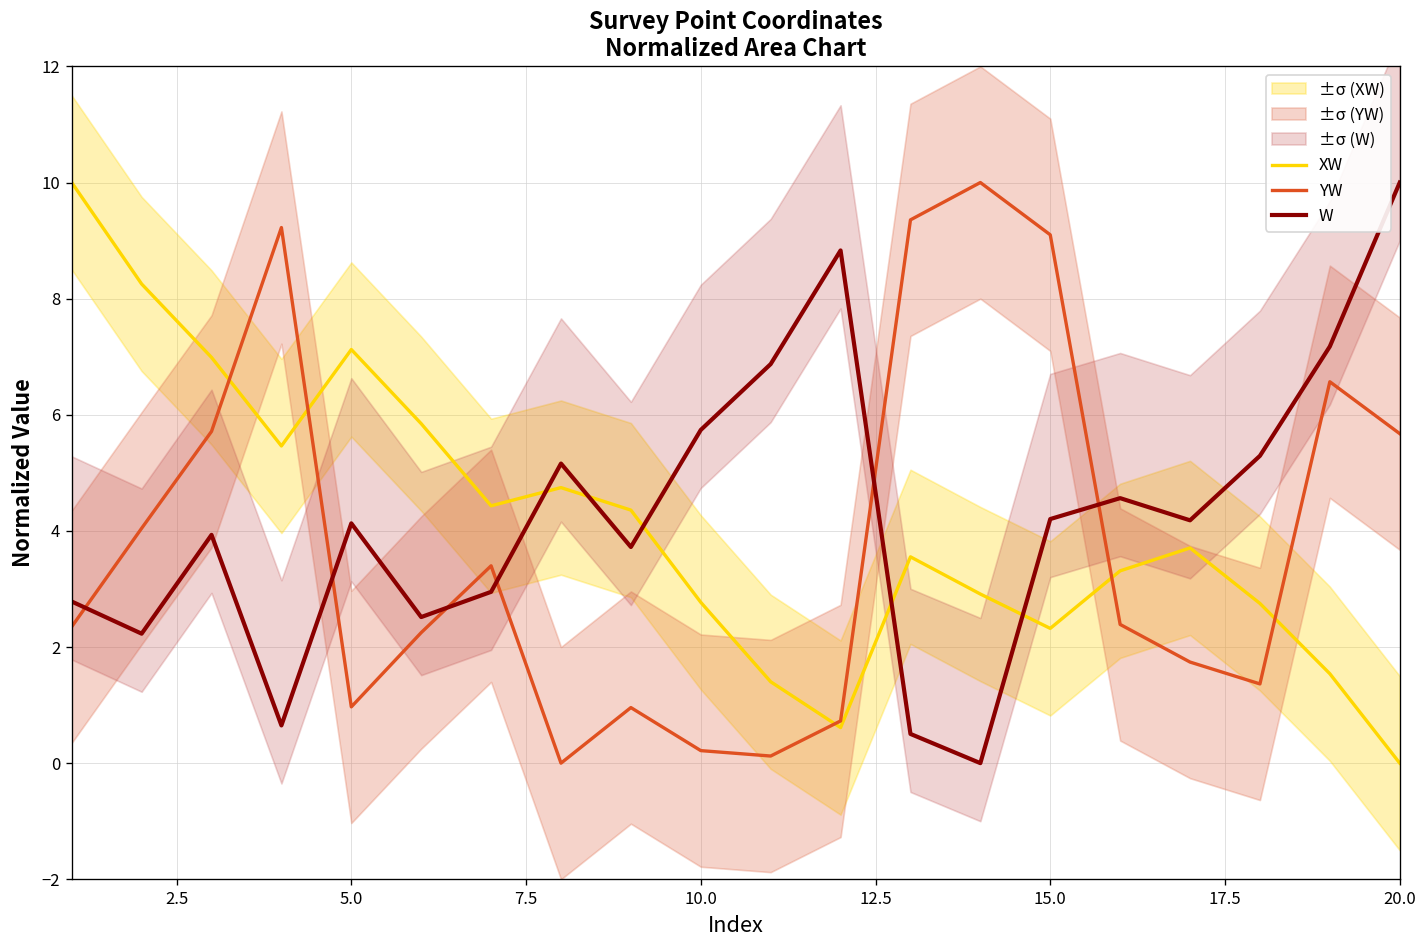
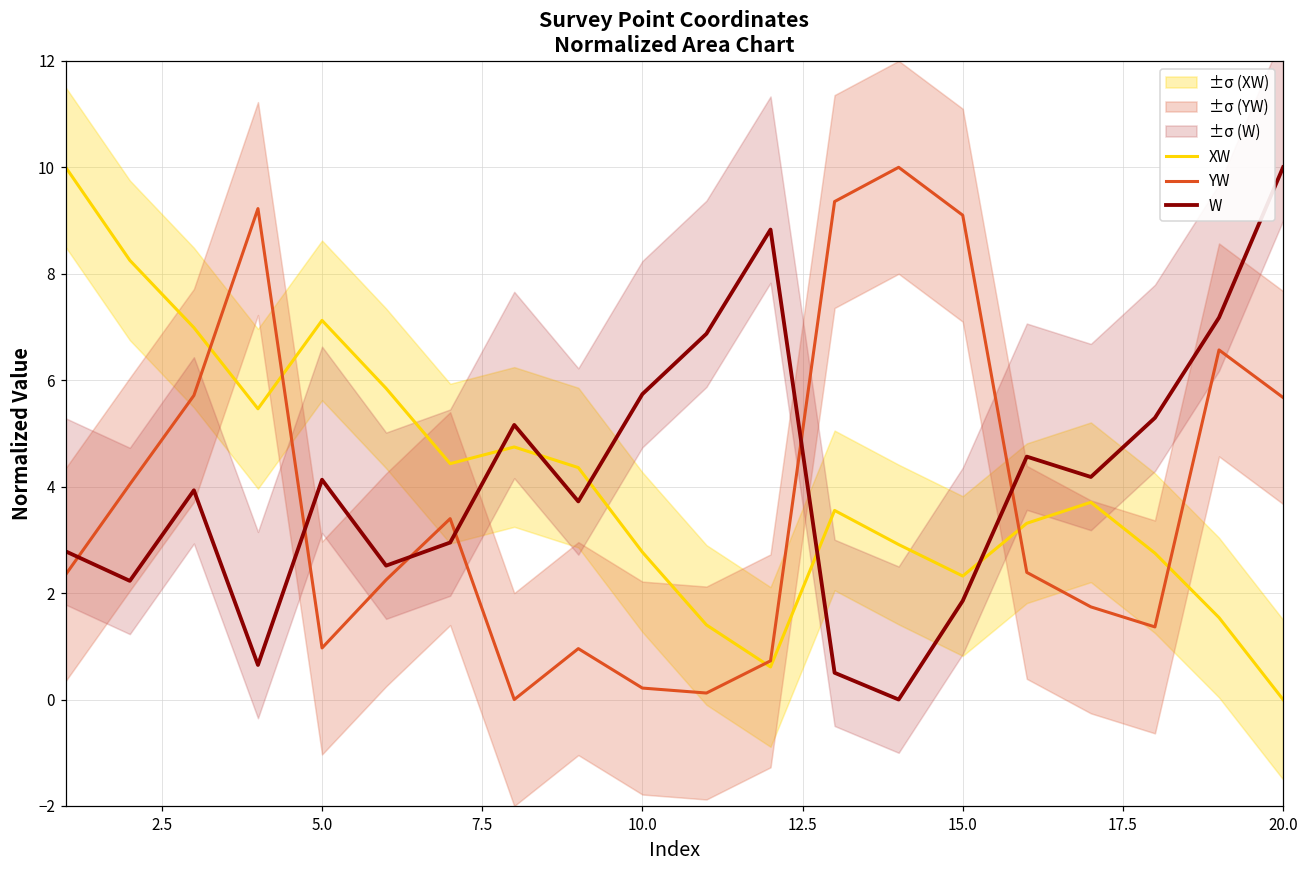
W, 15.0: 4.2 -> 1.9
